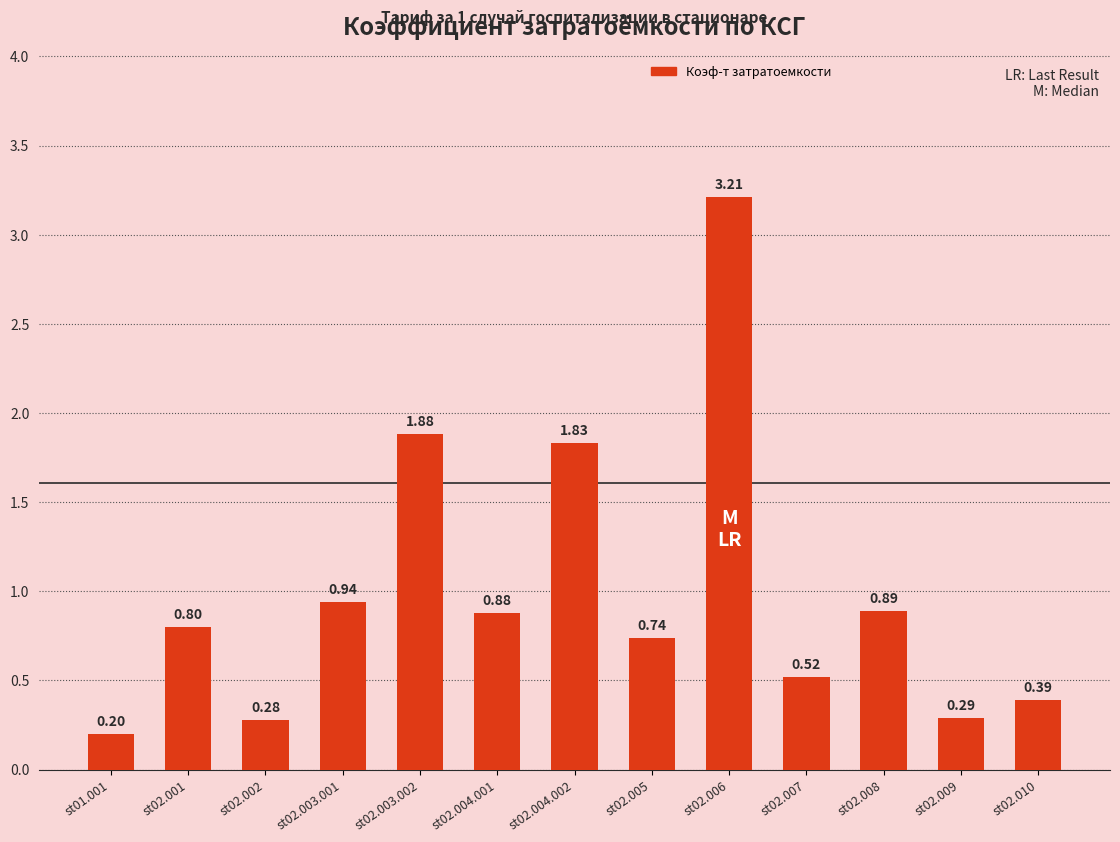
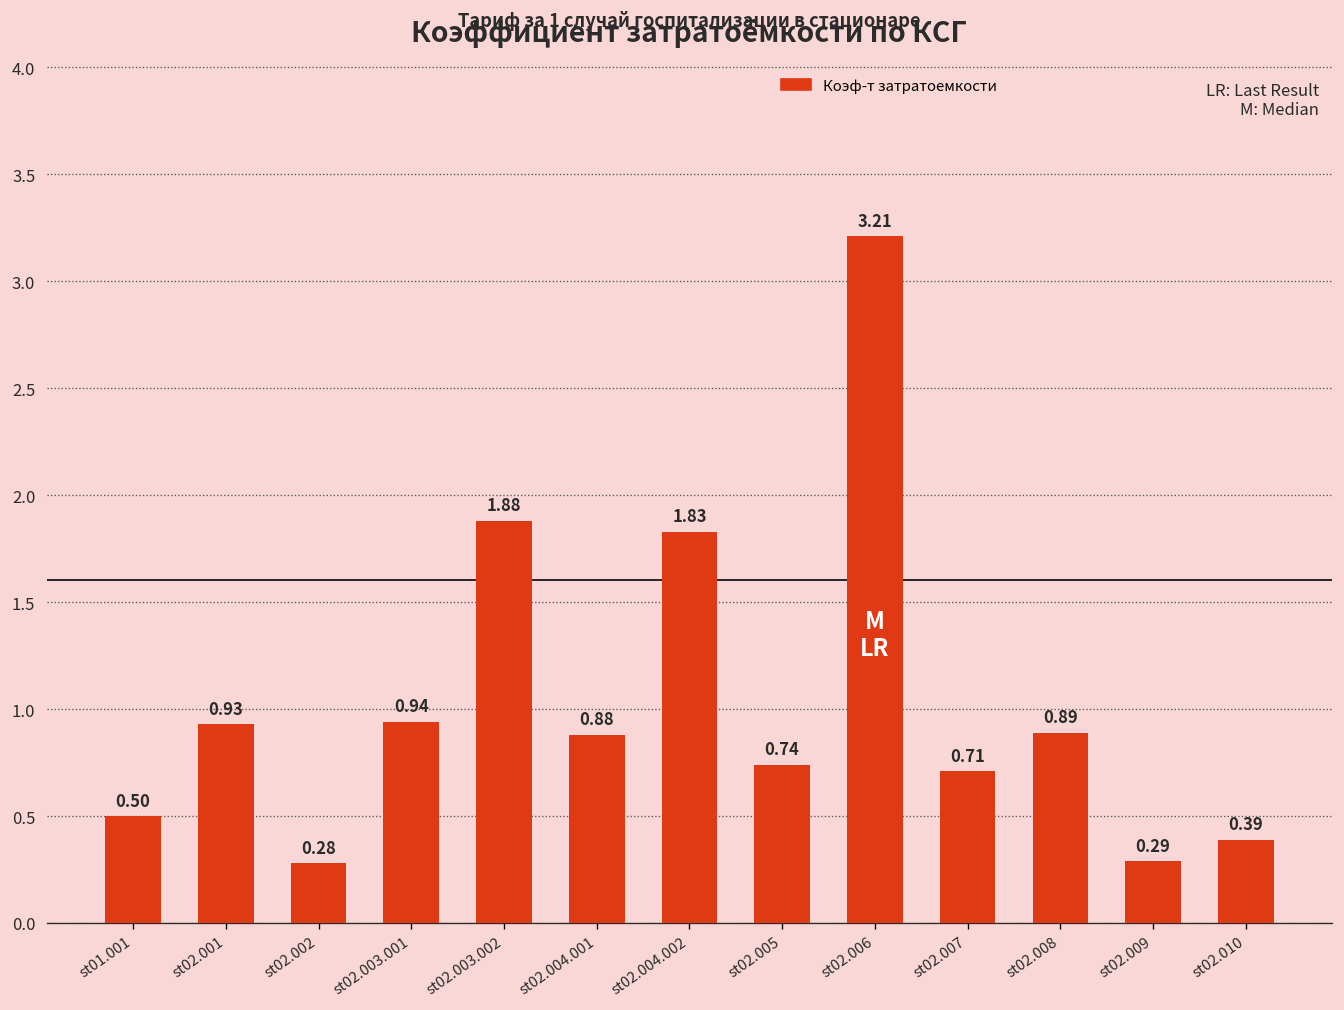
st01.001: 0.20 -> 0.50
st02.001: 0.80 -> 0.93
st02.007: 0.52 -> 0.71
